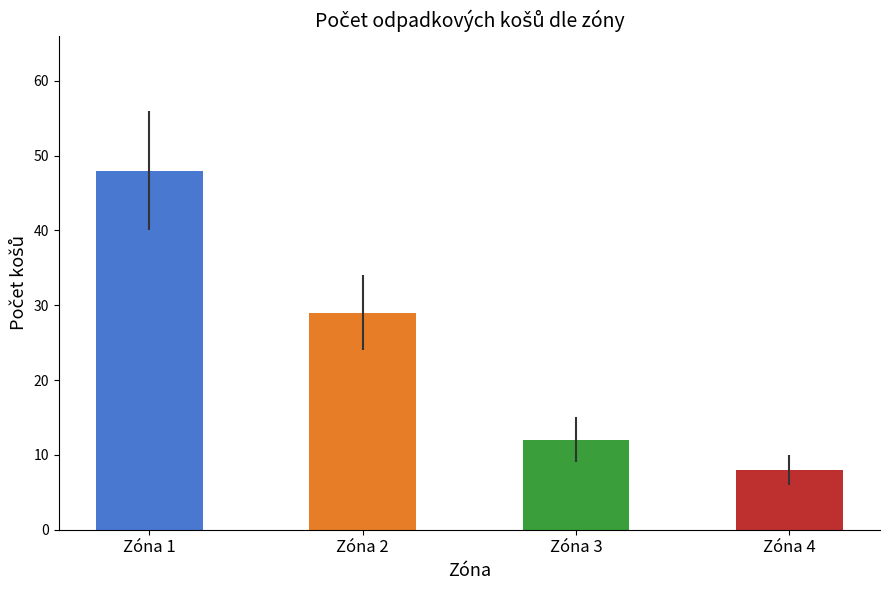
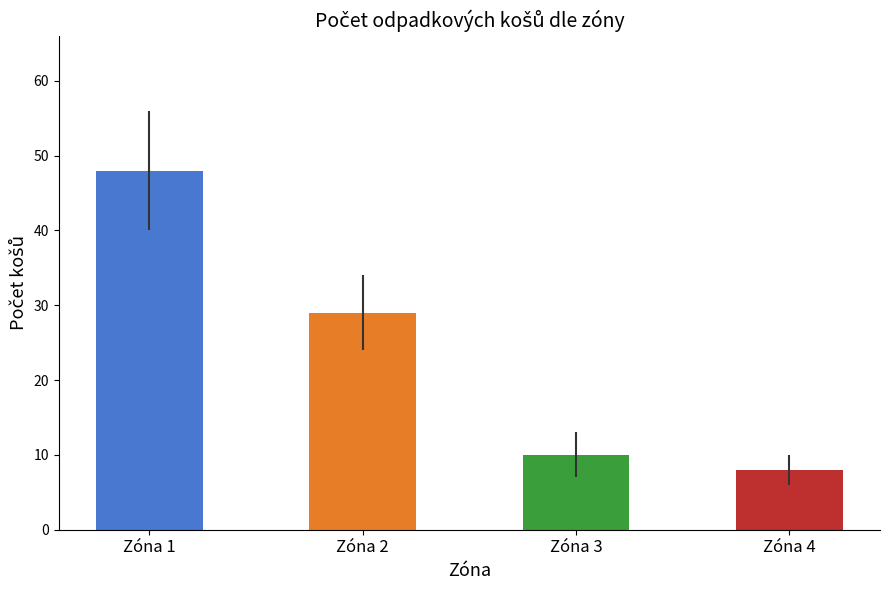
Zóna 3: 12 -> 10
